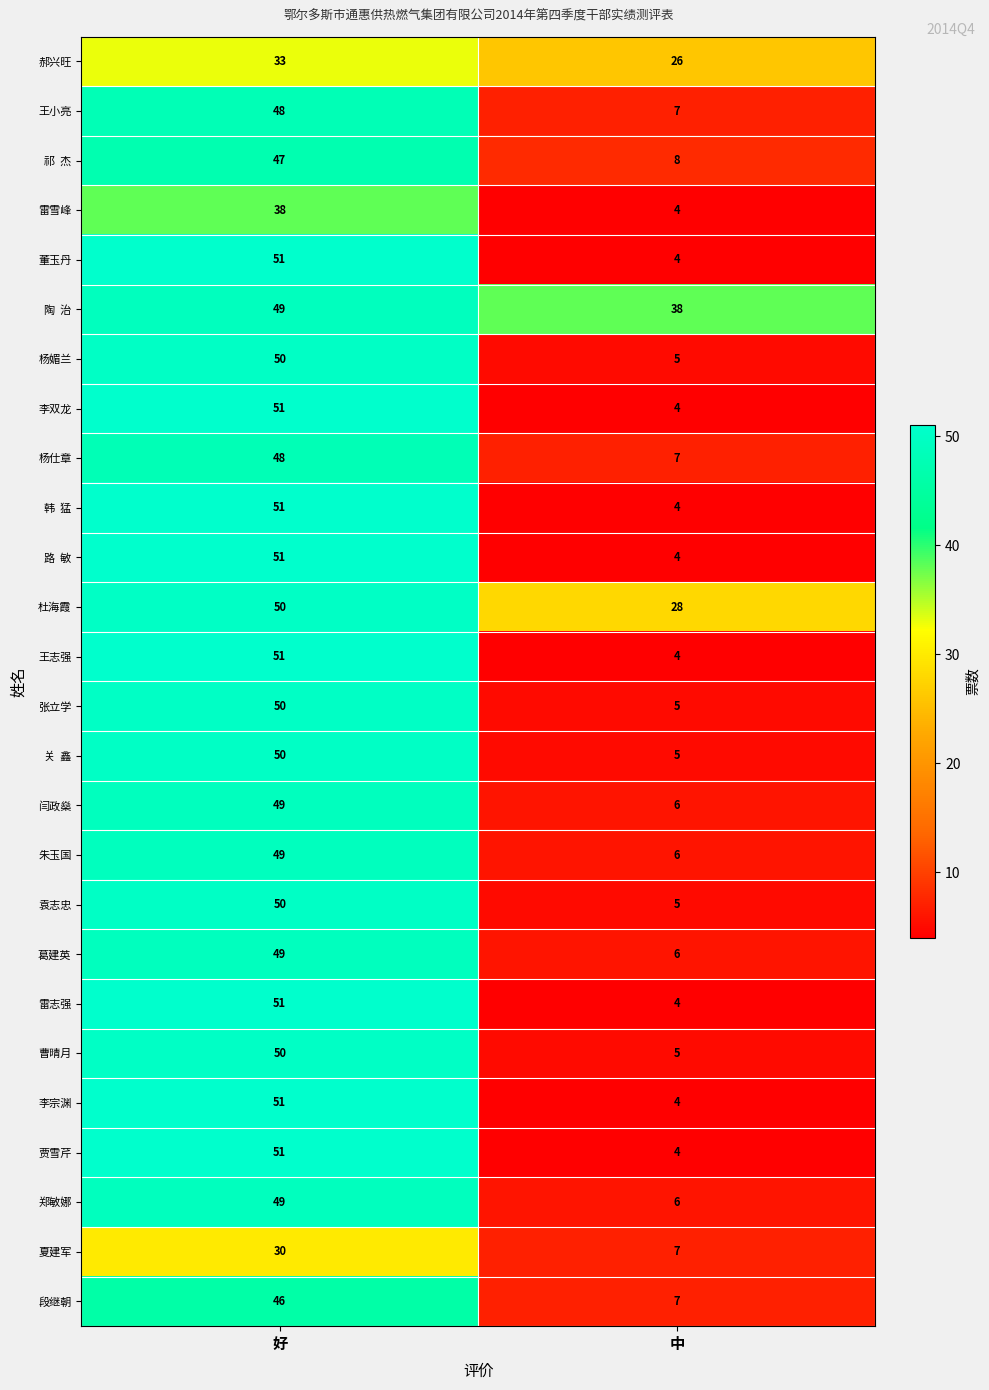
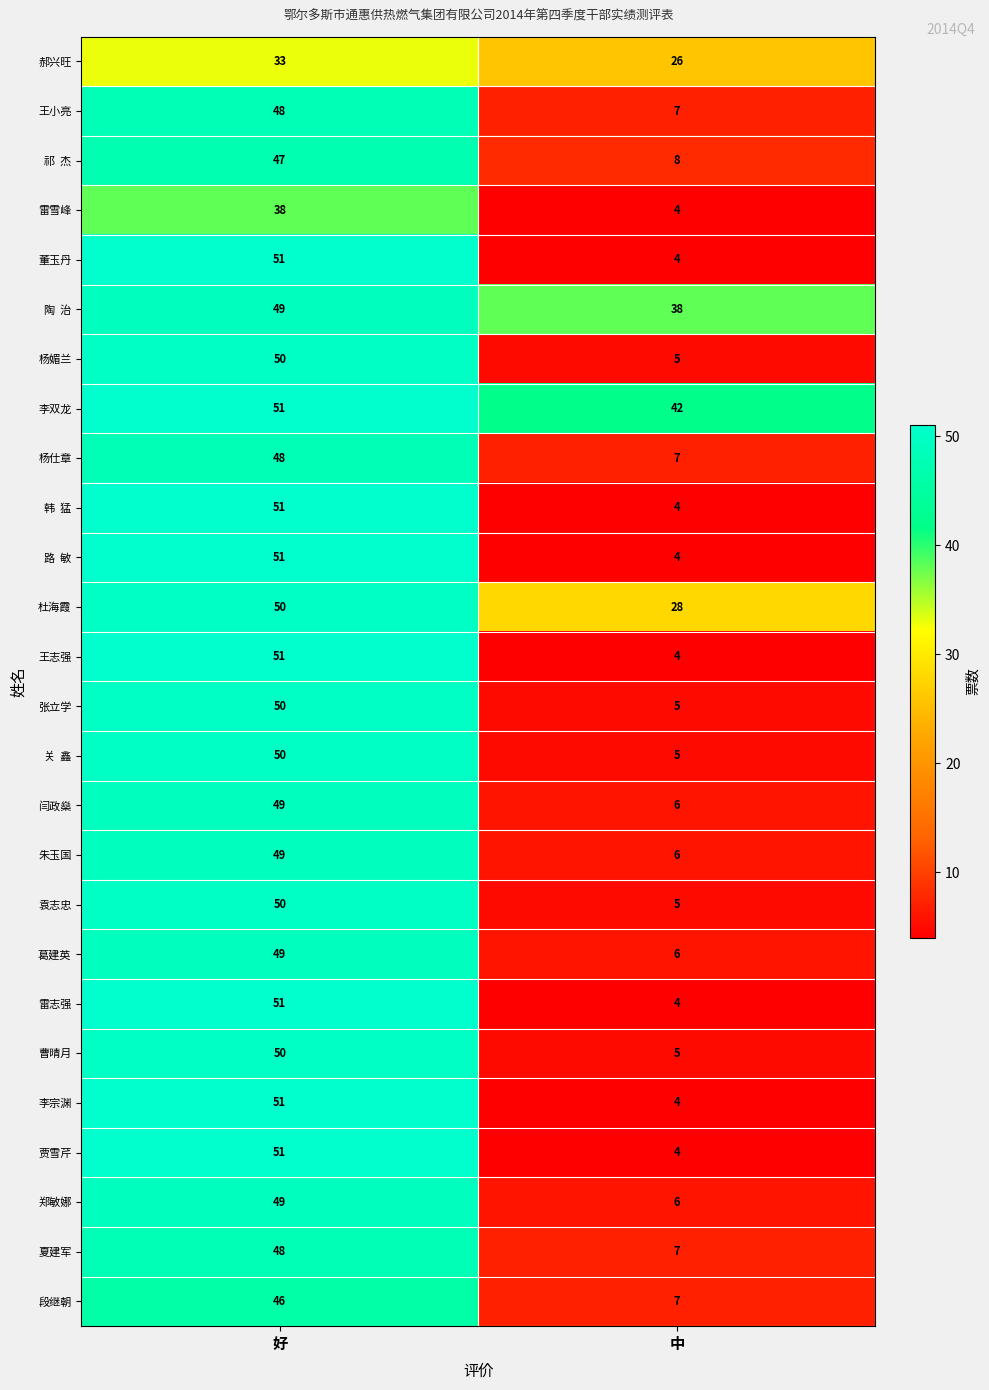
李双龙, 中: 4 -> 42
夏建军, 好: 30 -> 48
